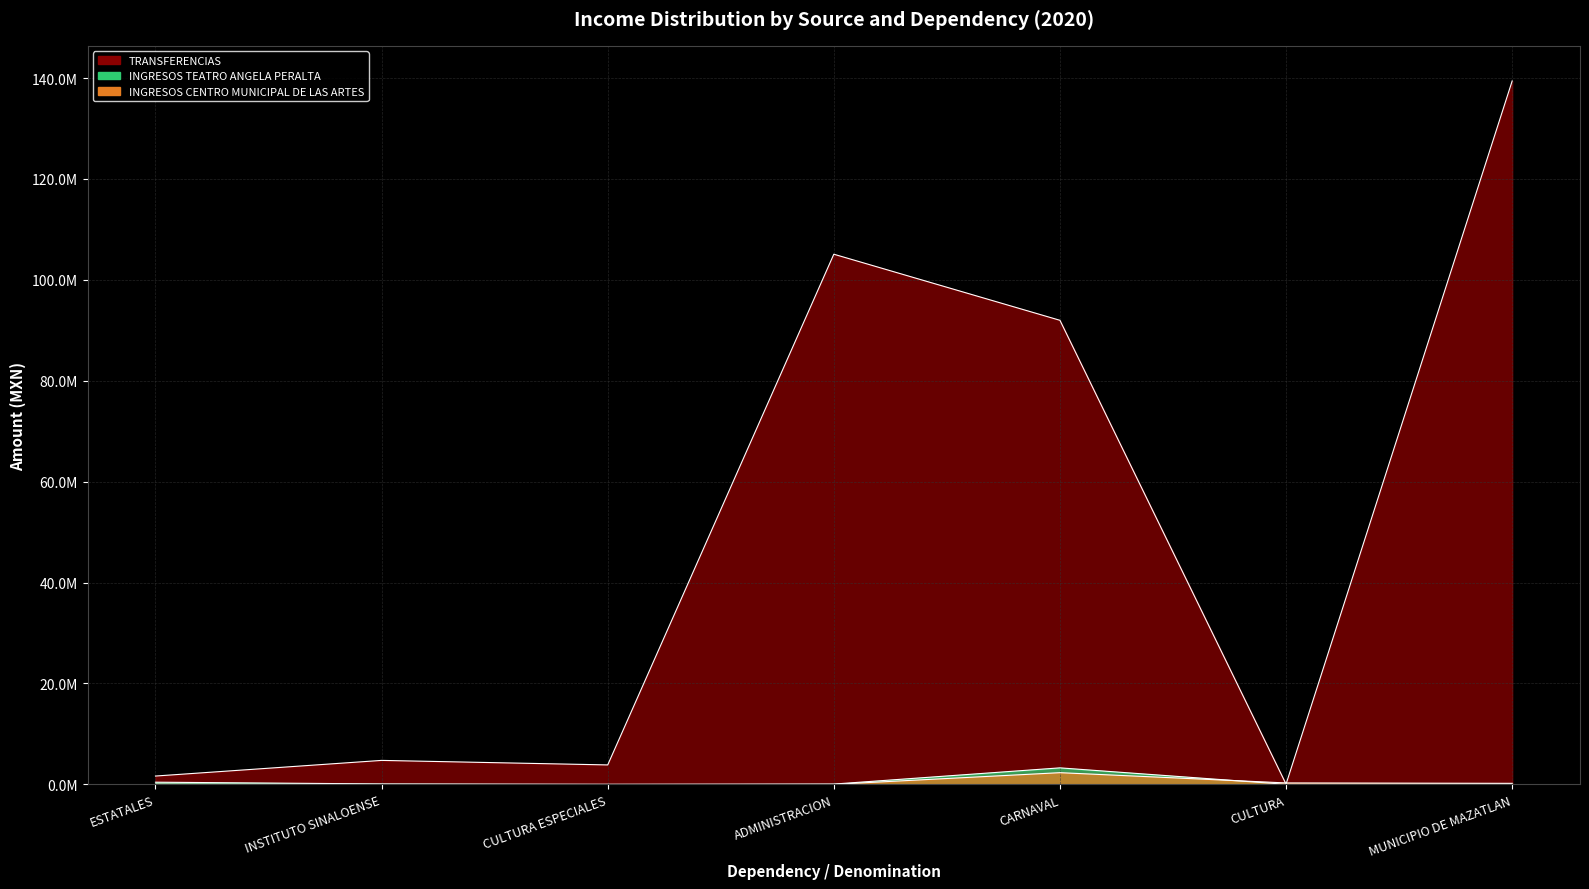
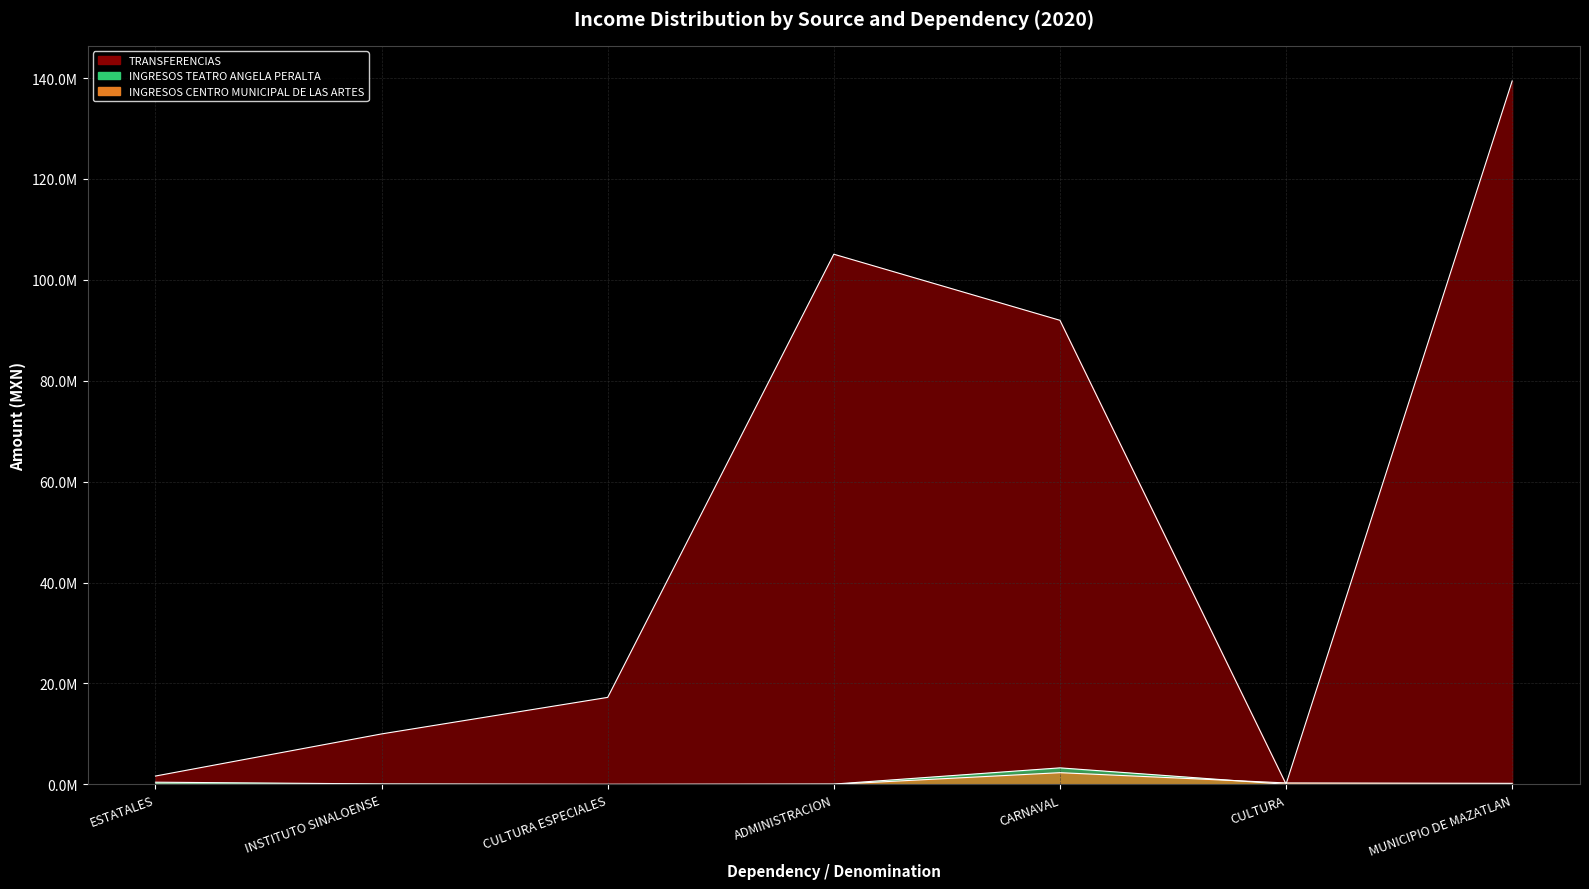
TRANSFERENCIAS, INSTITUTO SINALOENSE: 5000000 -> 10000000
TRANSFERENCIAS, CULTURA ESPECIALES: 4000000 -> 17000000
